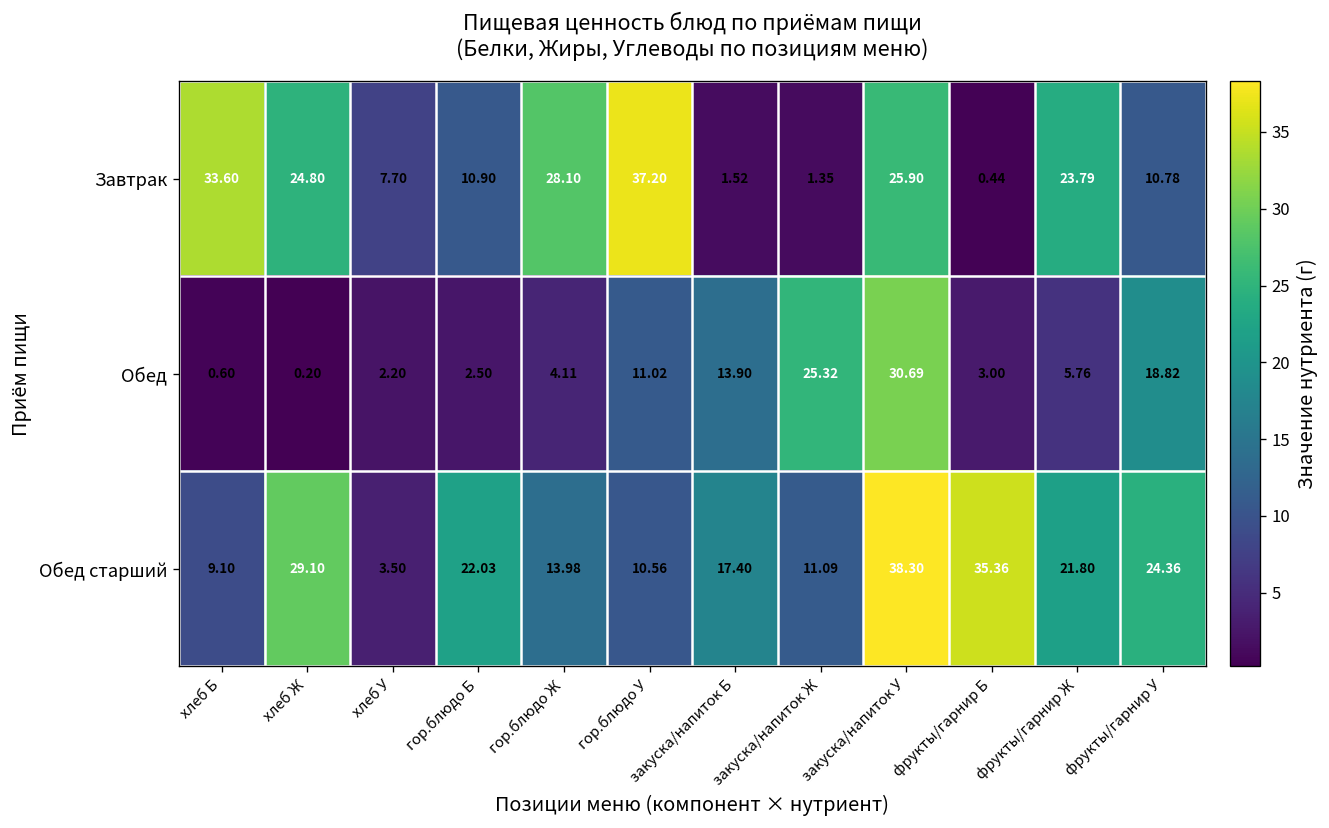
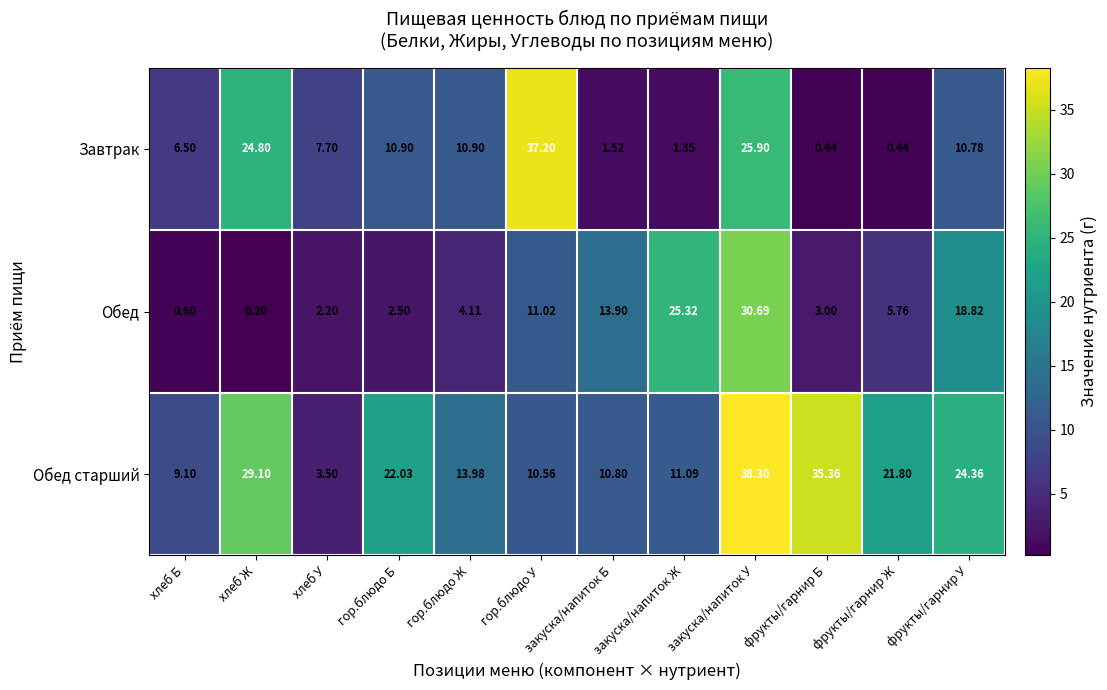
Завтрак, хлеб Б: 33.60 -> 6.50
Завтрак, гор.блюдо Ж: 28.10 -> 10.90
Завтрак, фрукты/гарнир Ж: 23.79 -> 0.44
Обед старший, закуска/напиток Б: 17.40 -> 10.80
